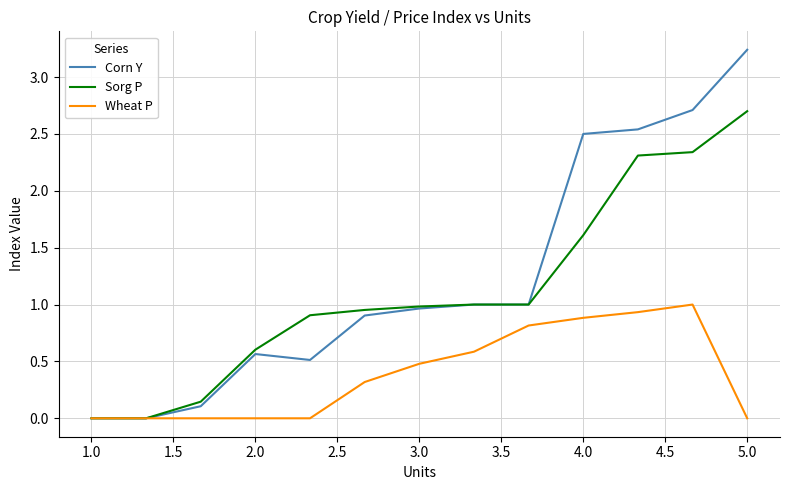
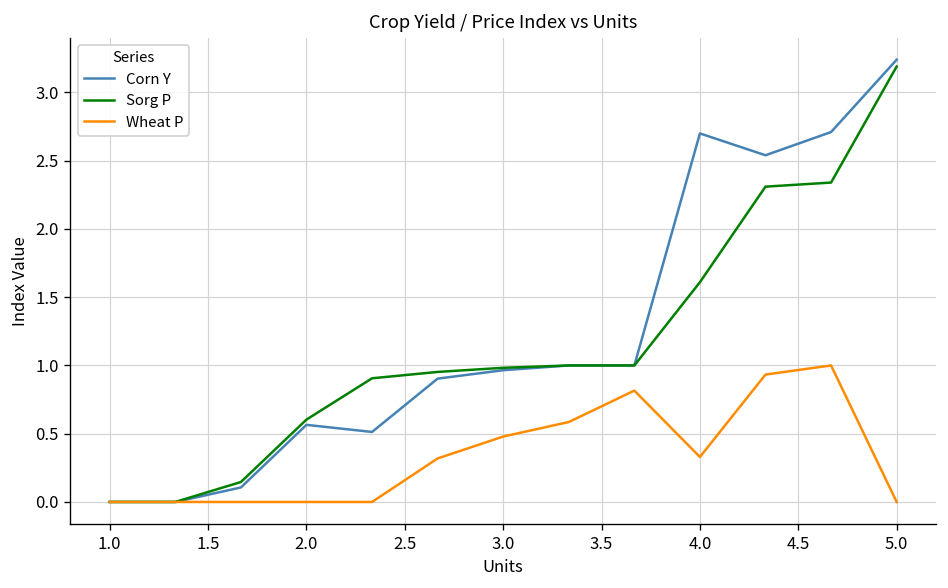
Corn Y, 4.0: 2.5 -> 2.7
Wheat P, 4.0: 0.88 -> 0.33
Sorg P, 5.0: 2.70 -> 3.19
